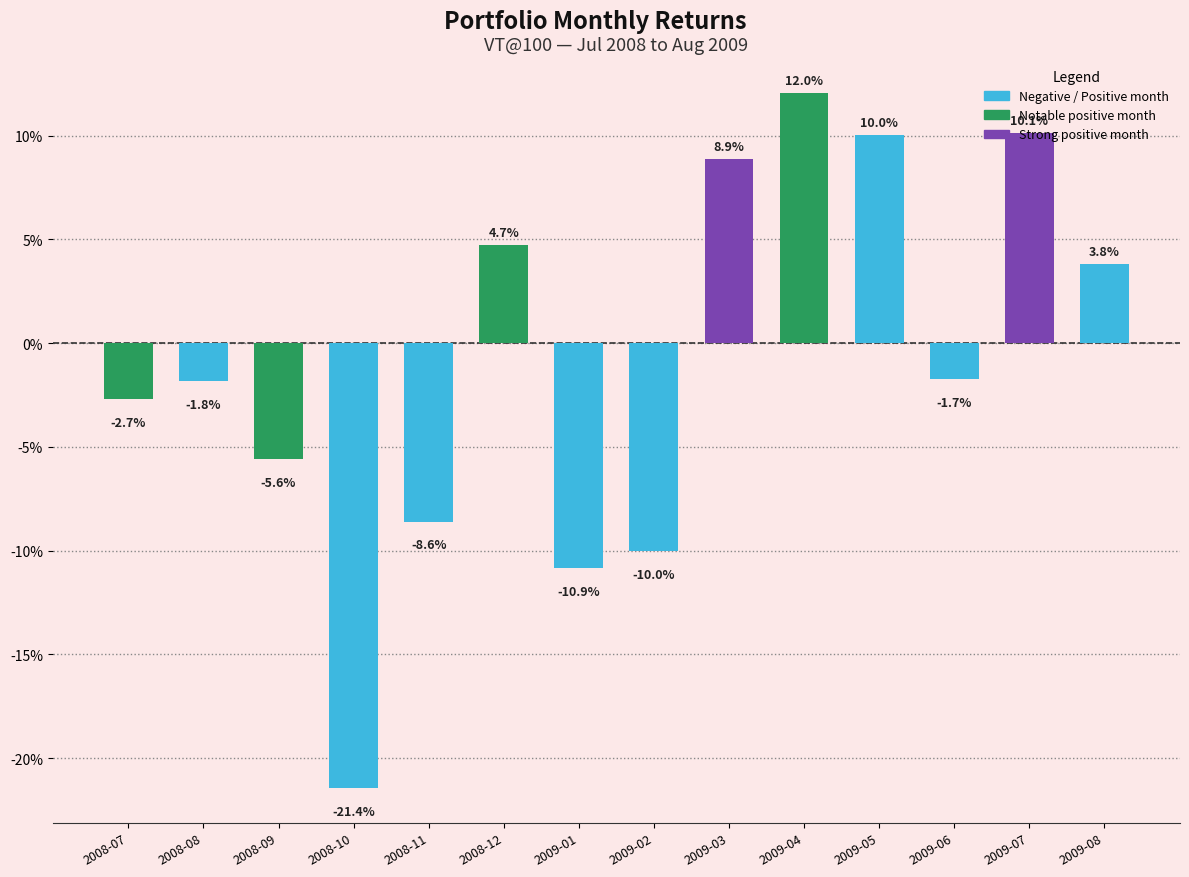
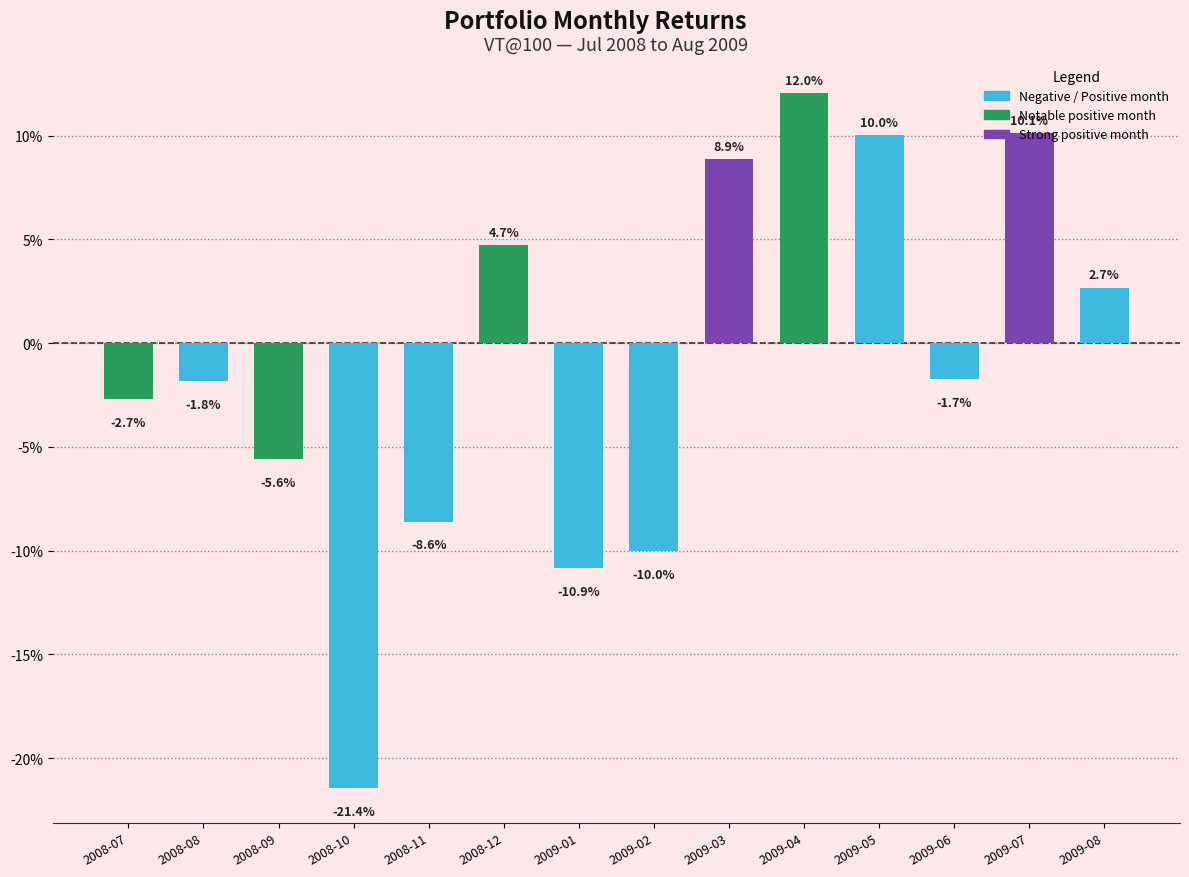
2009-08: 3.8% -> 2.7%
